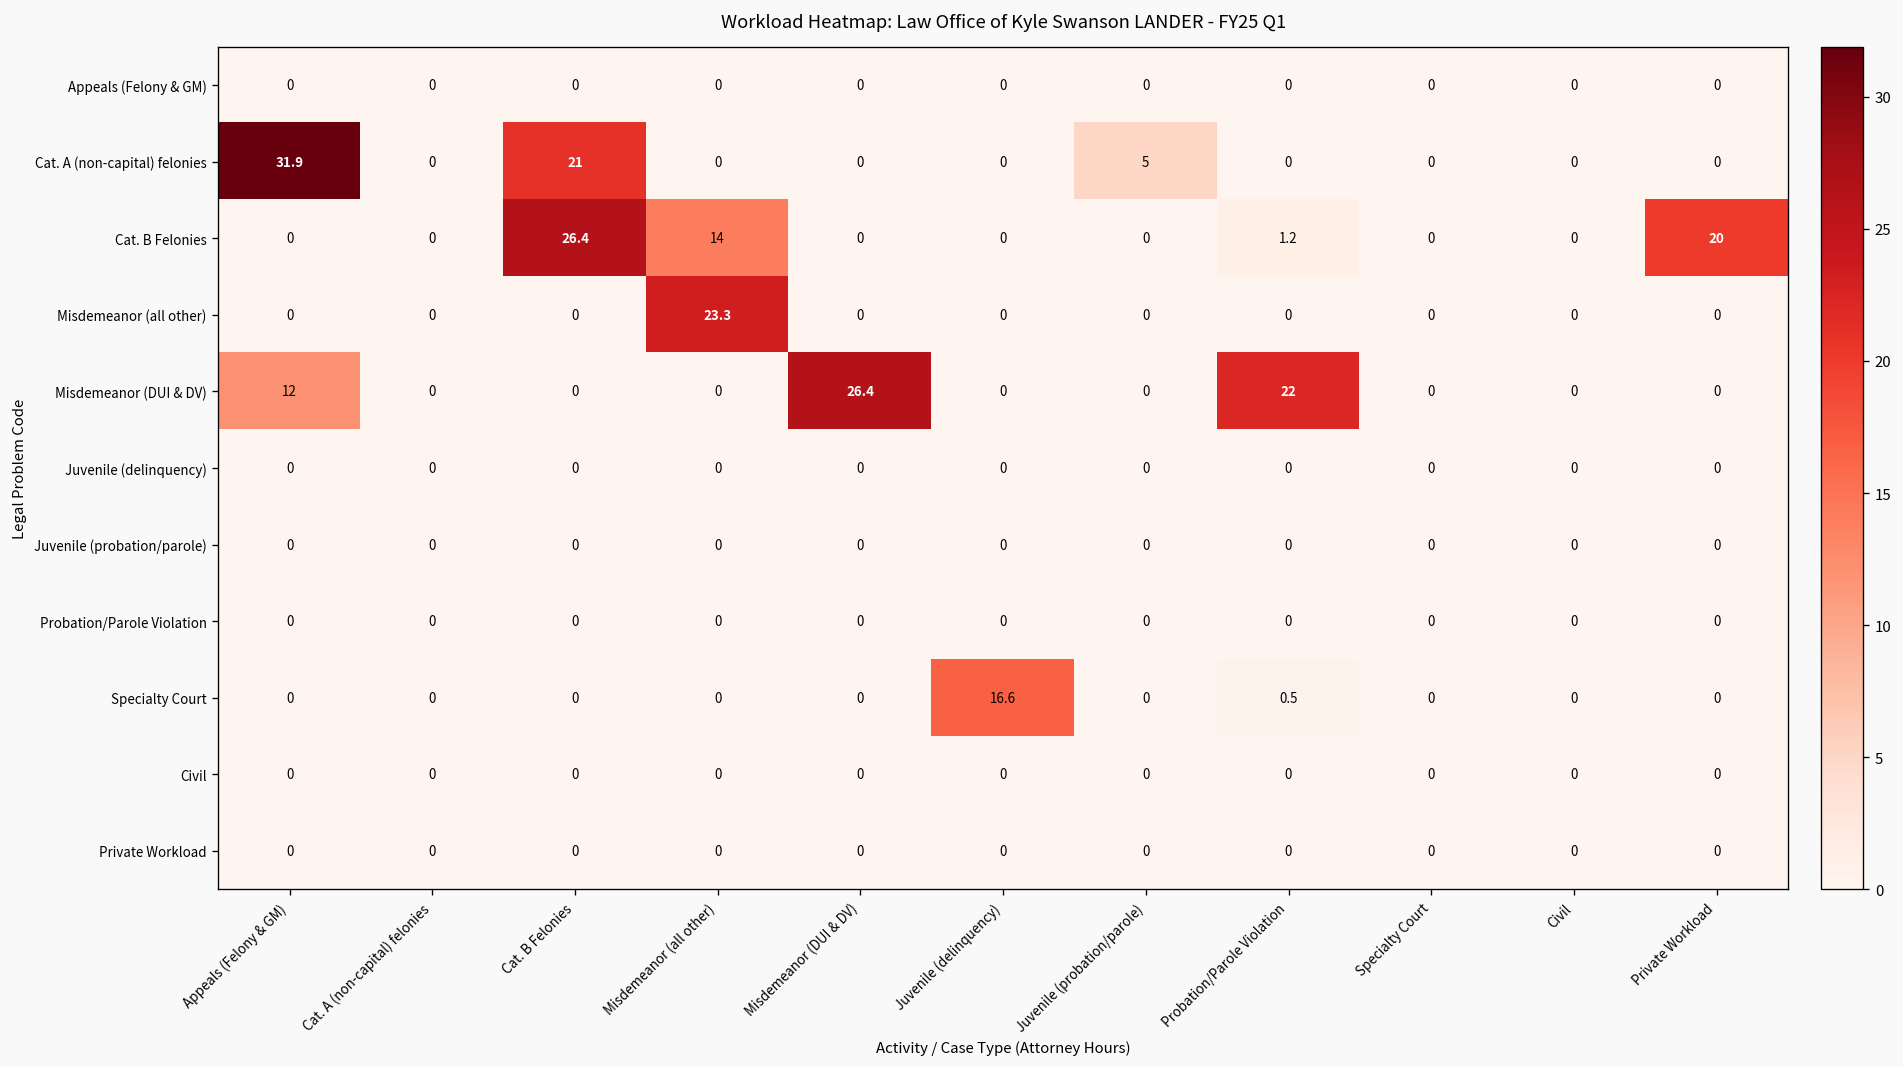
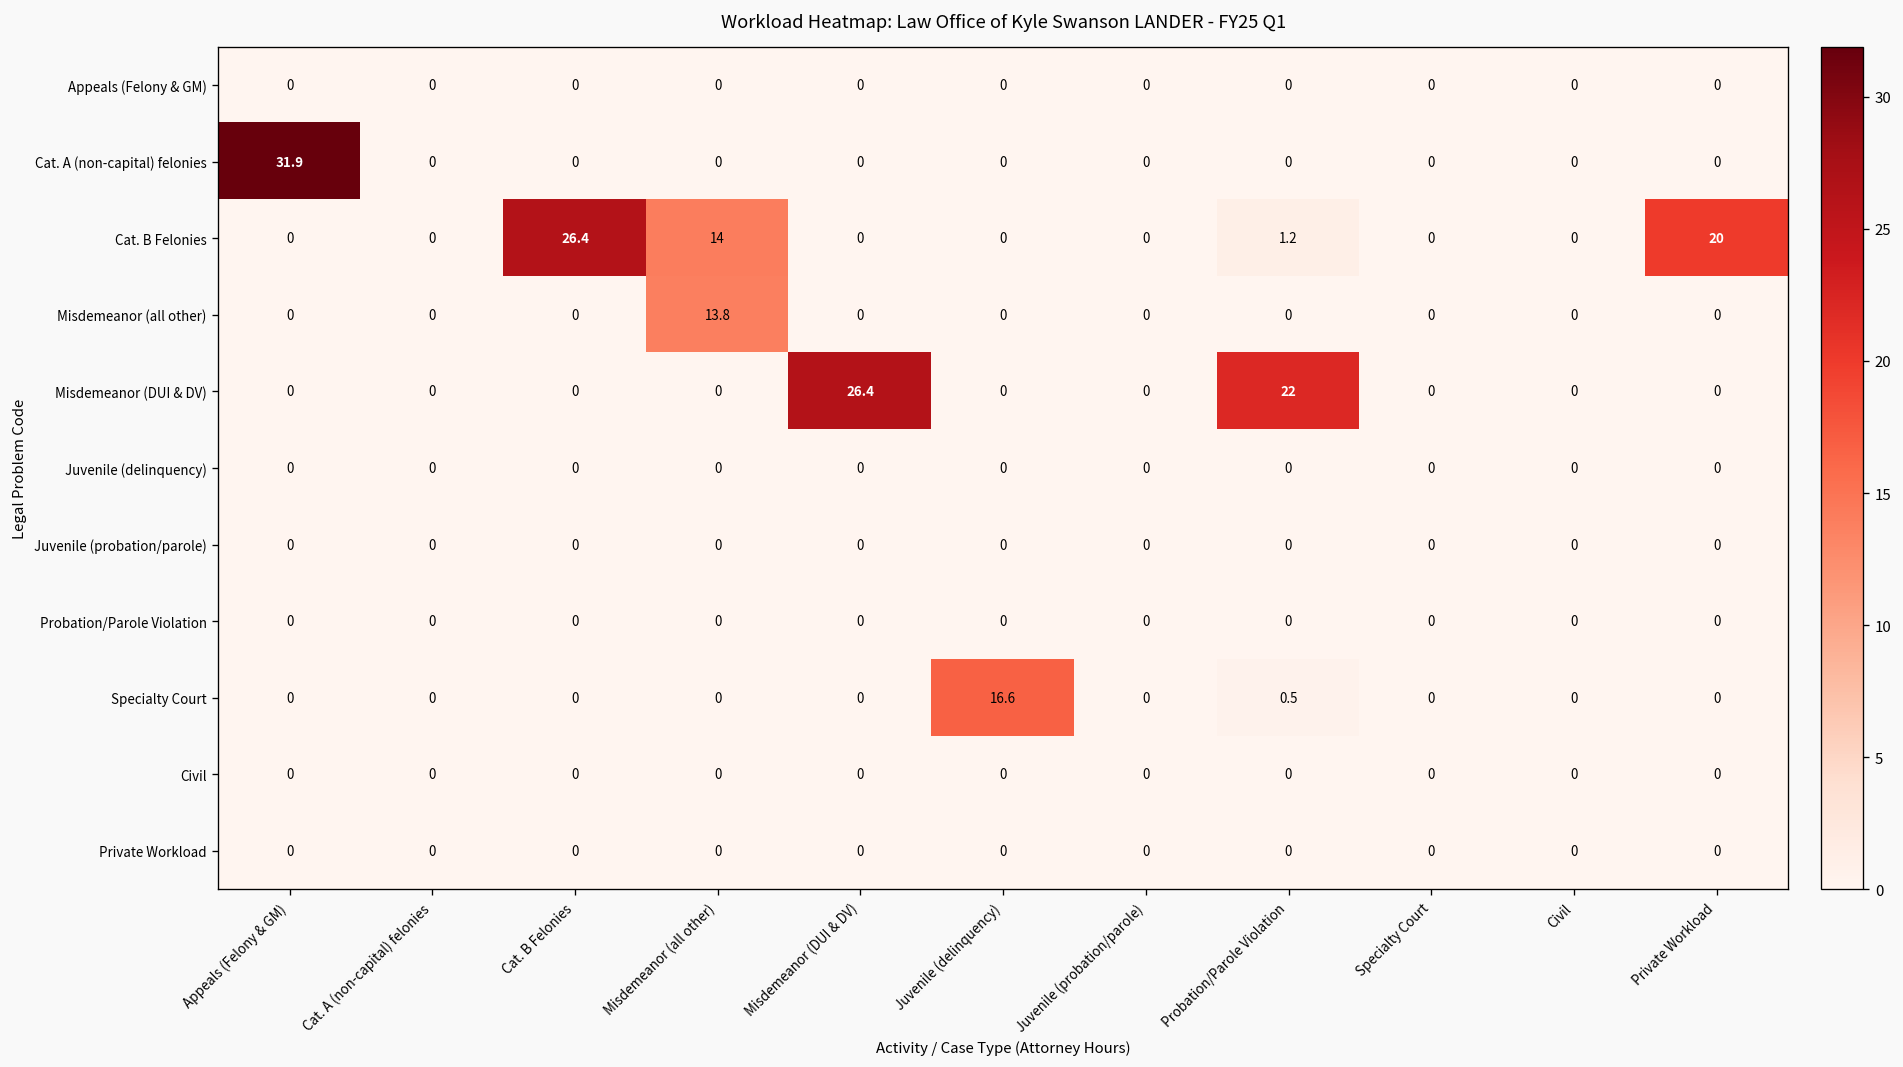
Cat. A (non-capital) felonies, Cat. B Felonies: 21 -> 0
Cat. A (non-capital) felonies, Juvenile (probation/parole): 5 -> 0
Misdemeanor (all other), Misdemeanor (all other): 23.3 -> 13.8
Misdemeanor (DUI & DV), Appeals (Felony & GM): 12 -> 0
